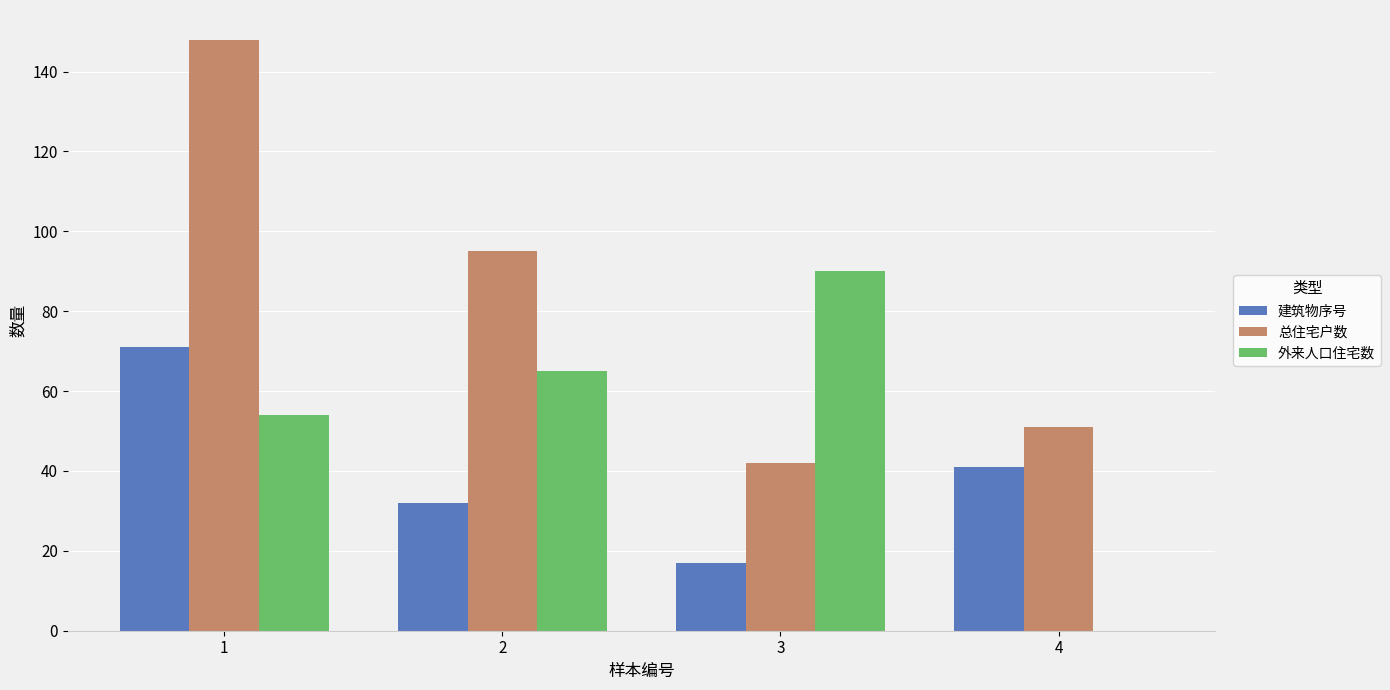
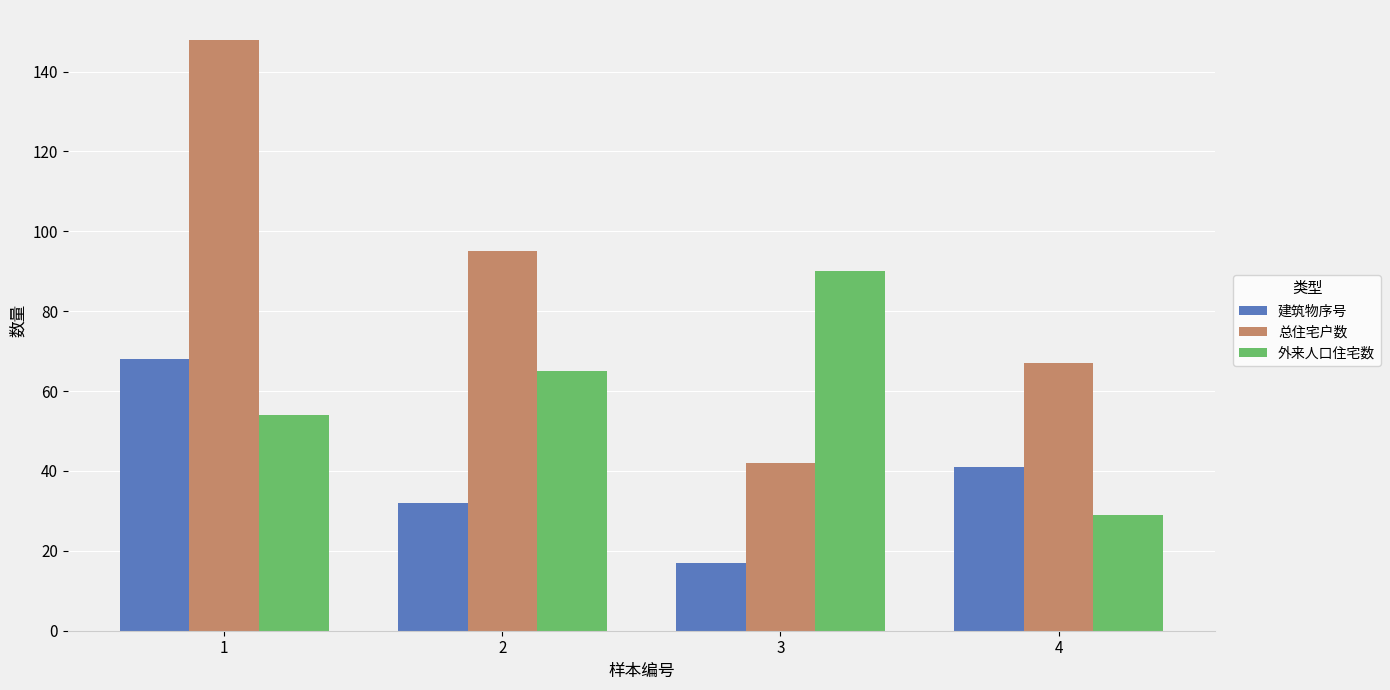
建筑物序号, 1: 71 -> 68
总住宅户数, 4: 51 -> 67
外来人口住宅数, 4: 0 -> 29
